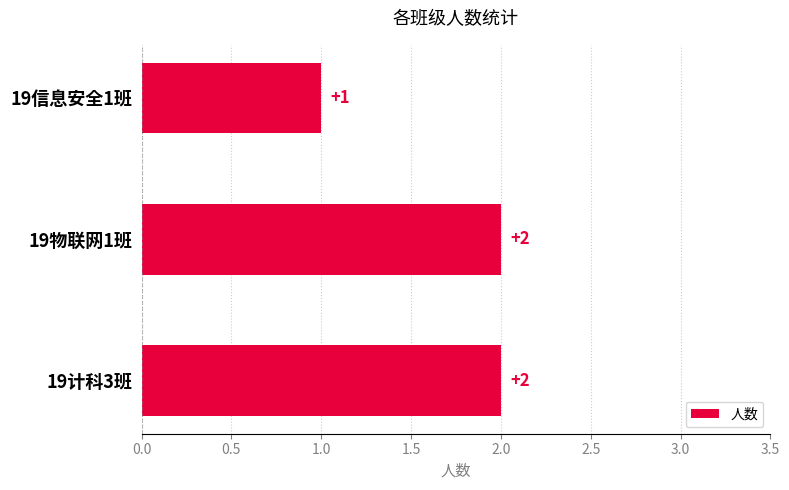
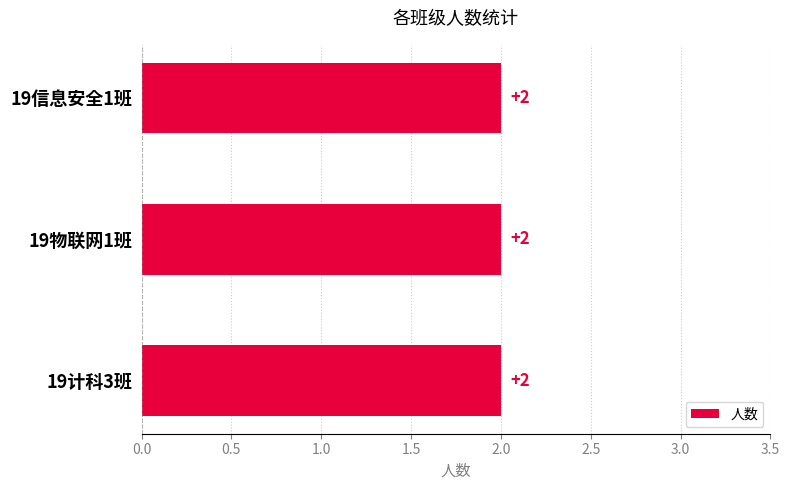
19信息安全1班: +1 -> +2
